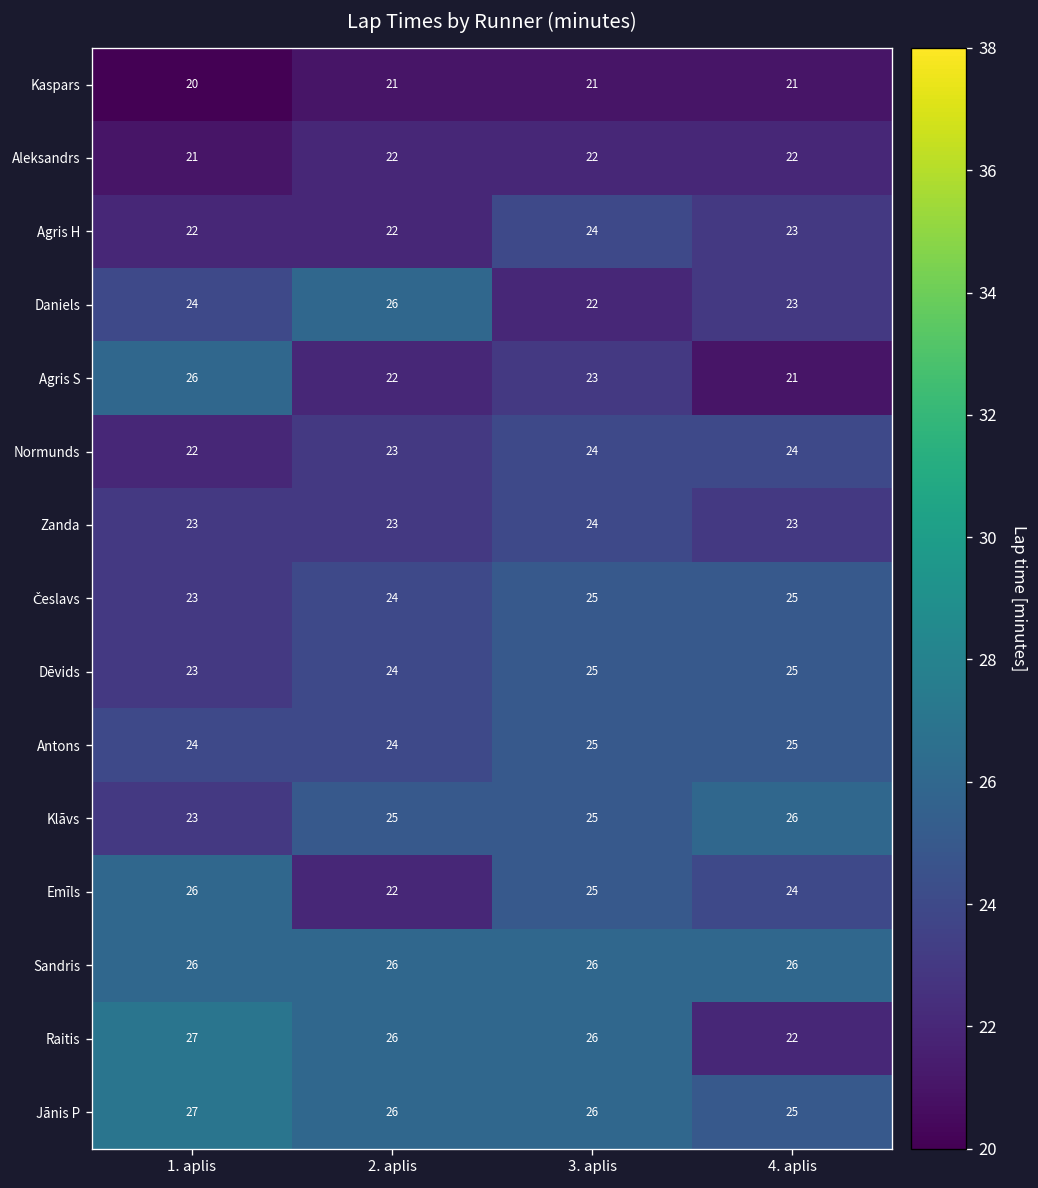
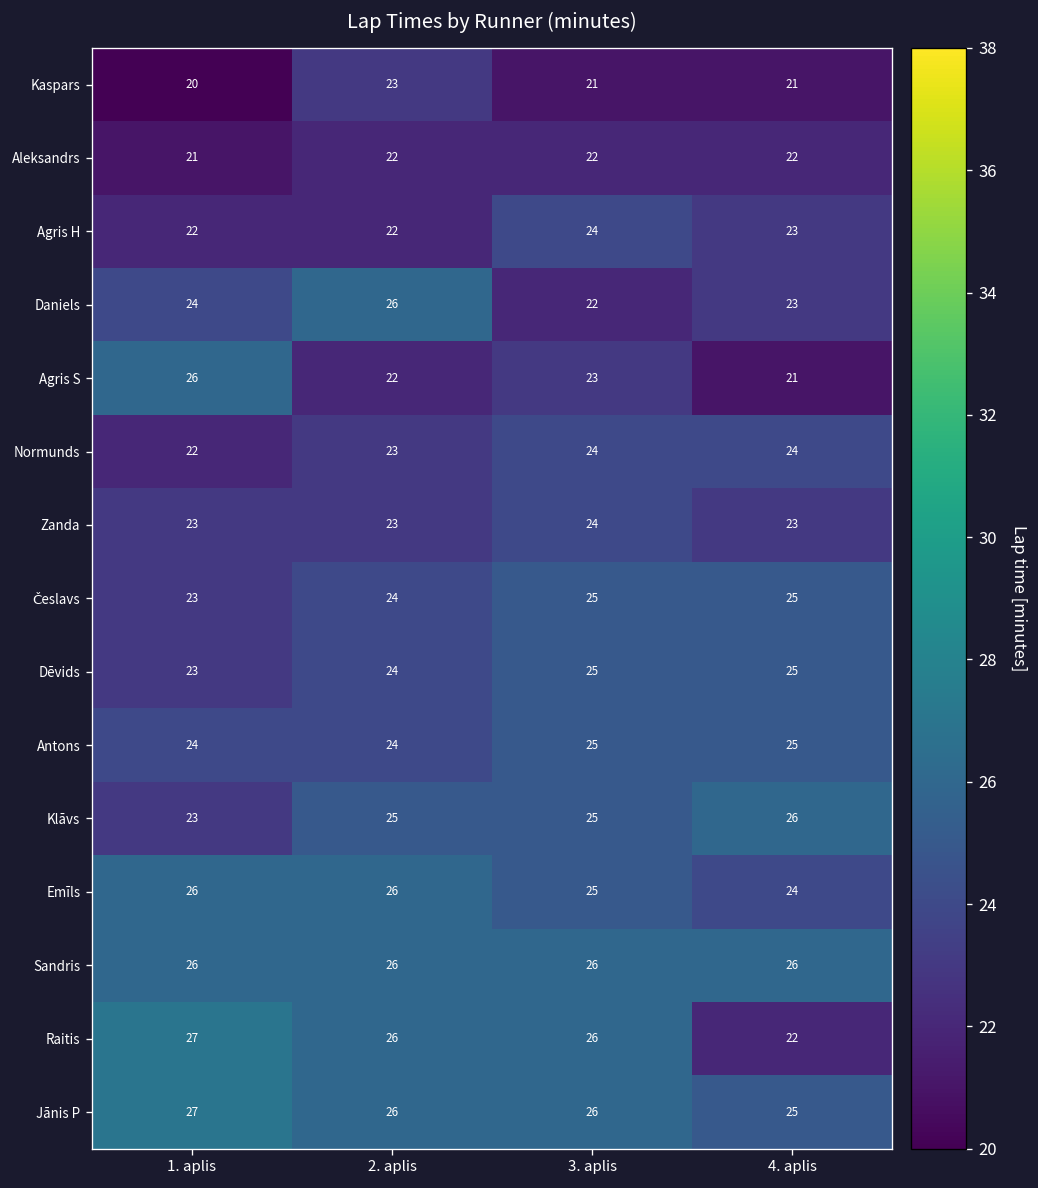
Kaspars, 2. aplis: 21 -> 23
Emīls, 2. aplis: 22 -> 26
